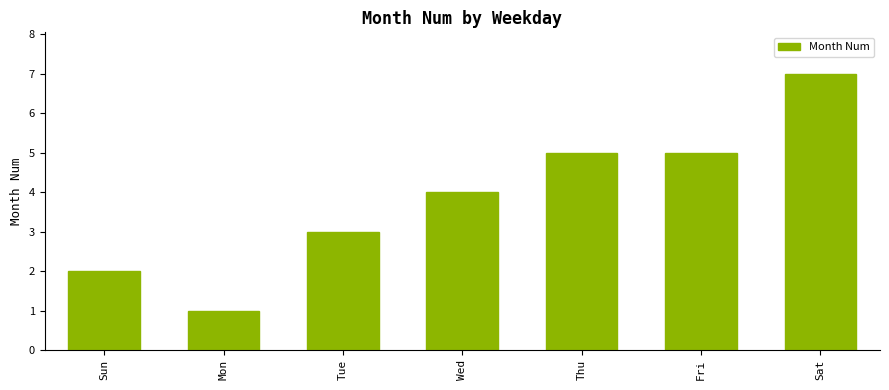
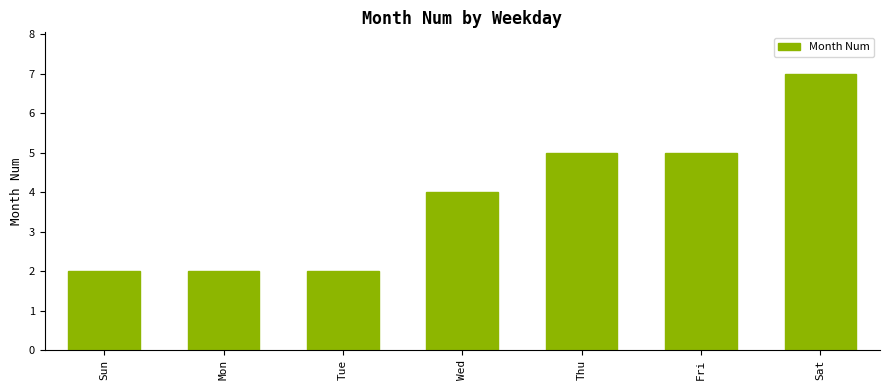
Mon: 1 -> 2
Tue: 3 -> 2
